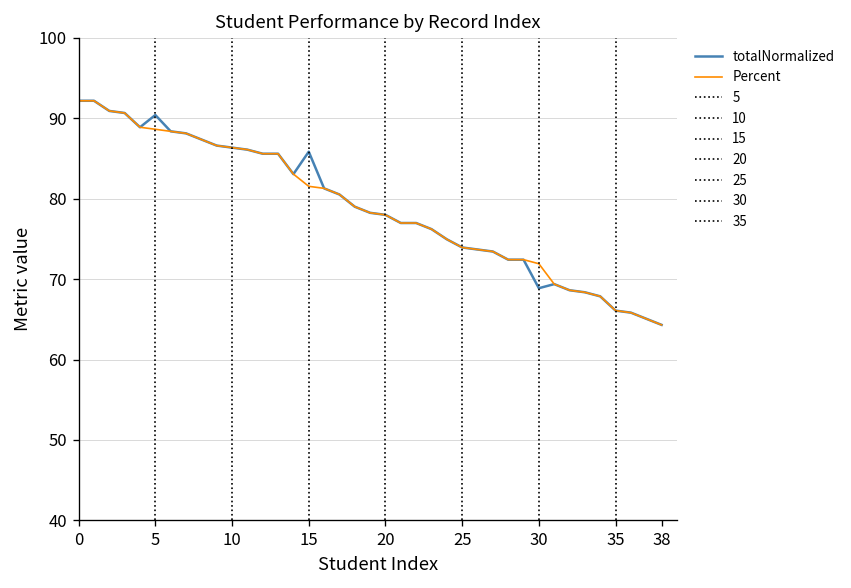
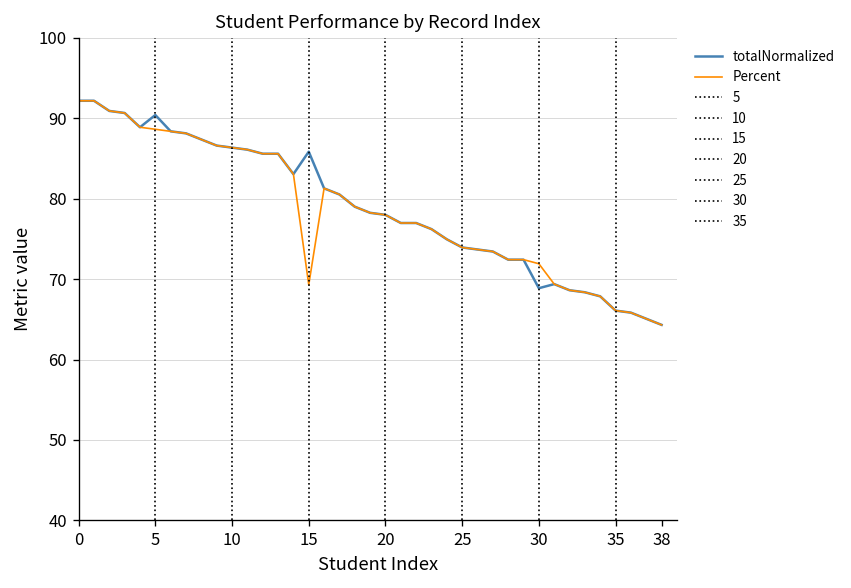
Percent, 15: 82 -> 69
